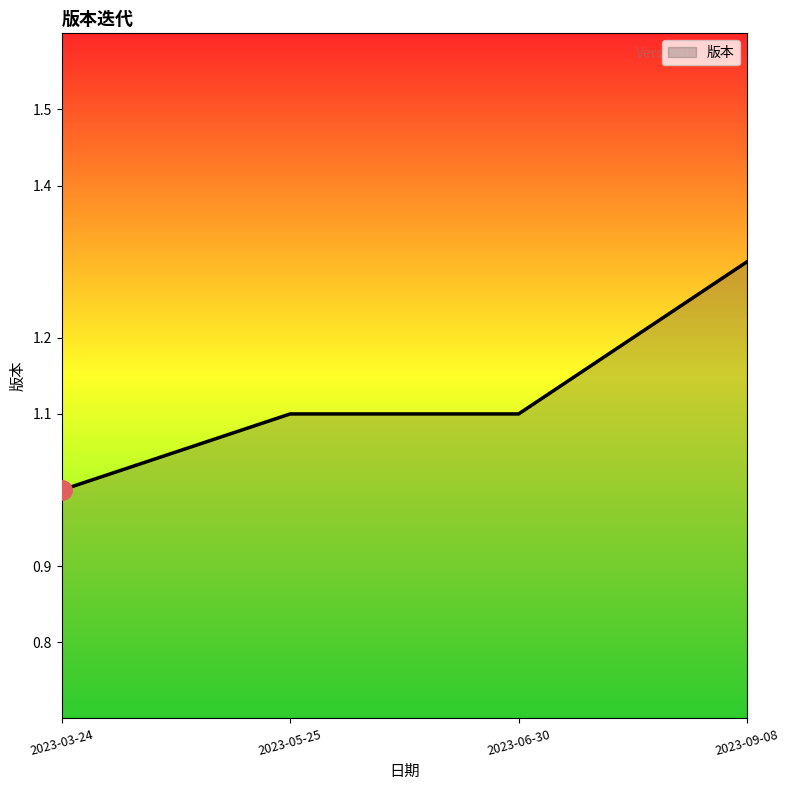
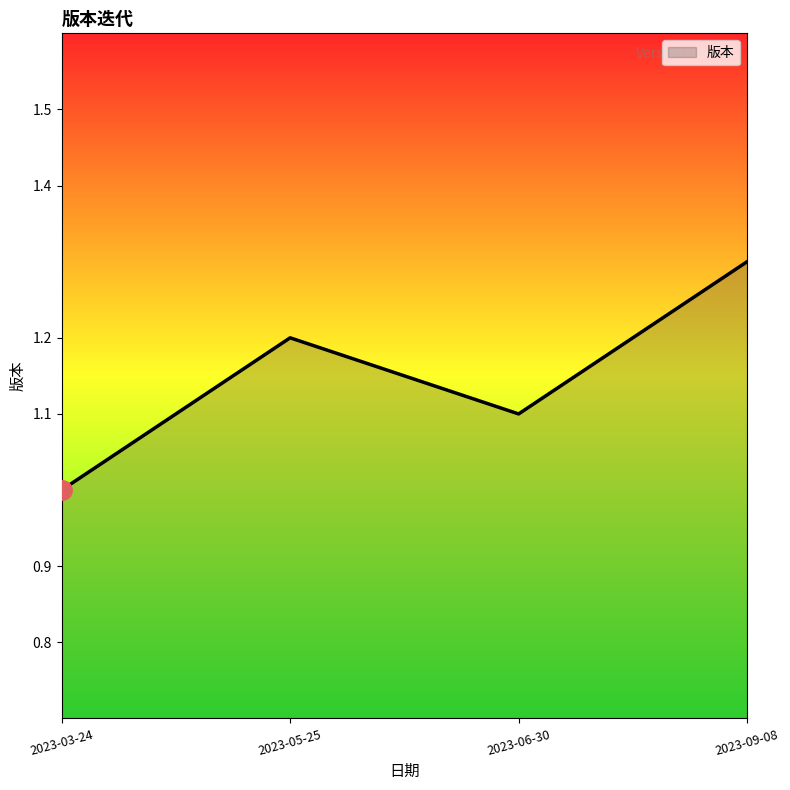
版本, 2023-05-25: 1.1 -> 1.2
